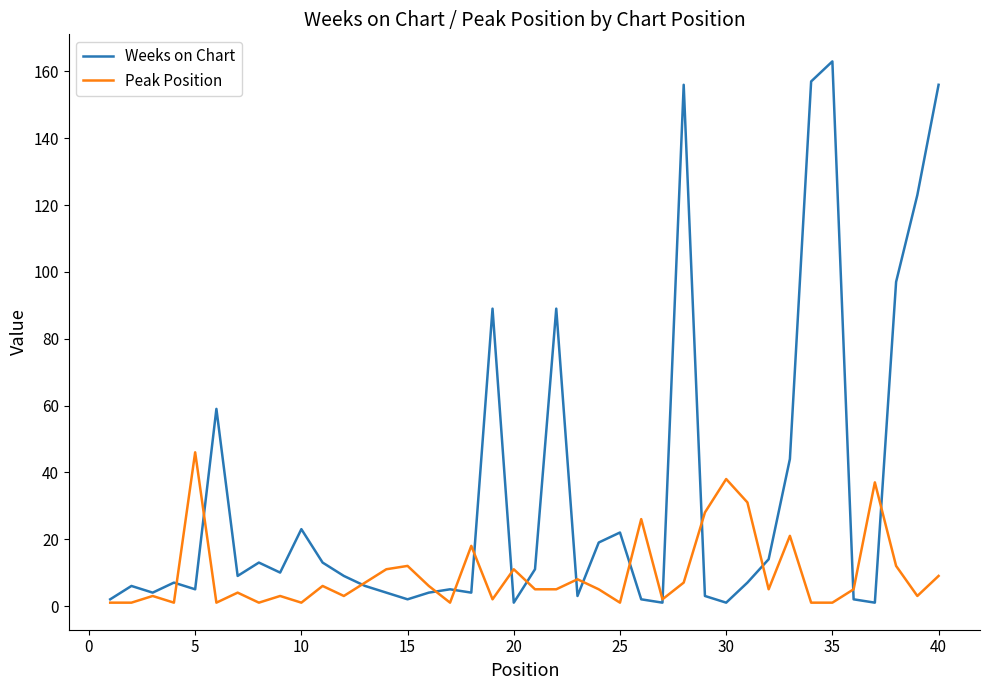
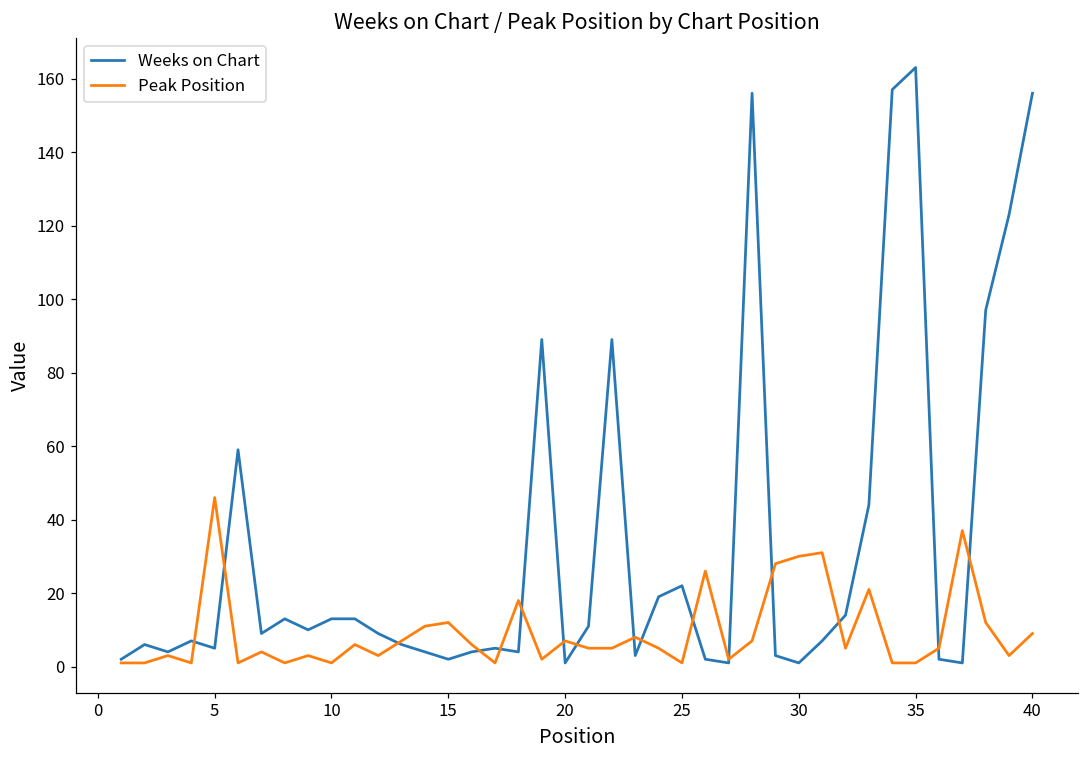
Weeks on Chart, 10: 23 -> 13
Peak Position, 20: 11 -> 7
Peak Position, 30: 38 -> 30
